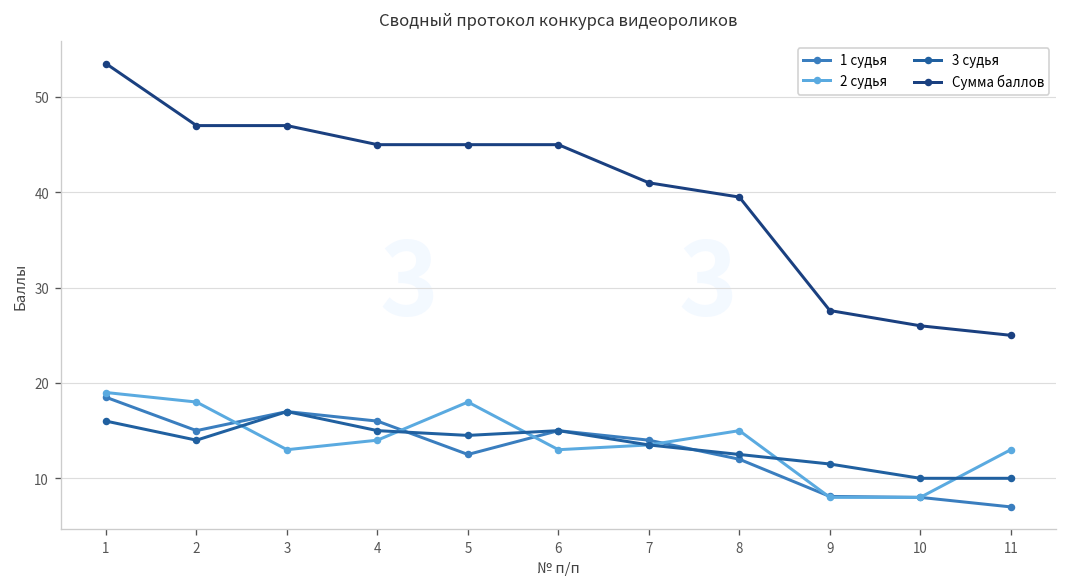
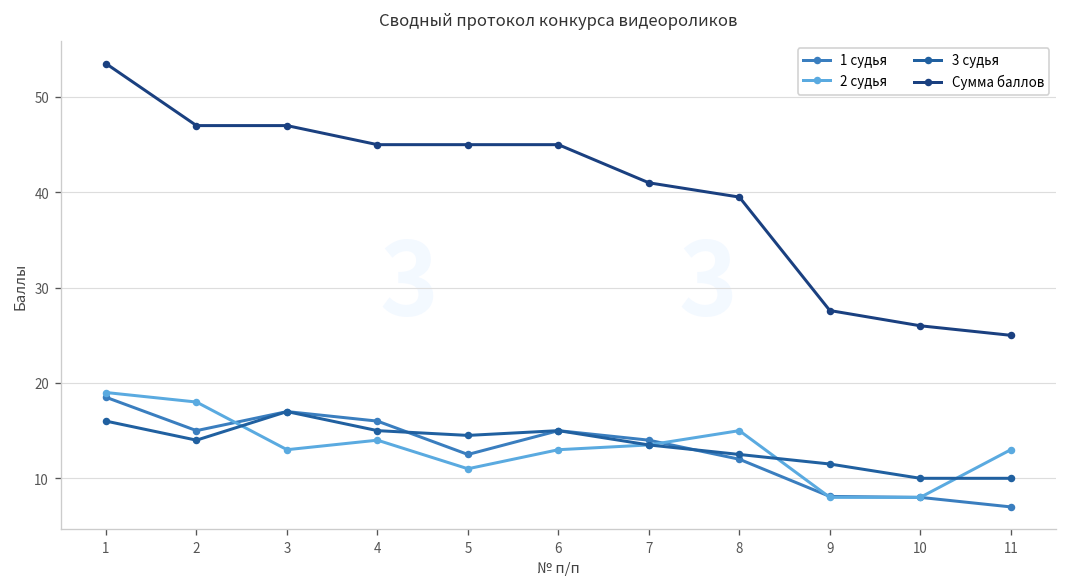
2 судья, 5: 18 -> 11
